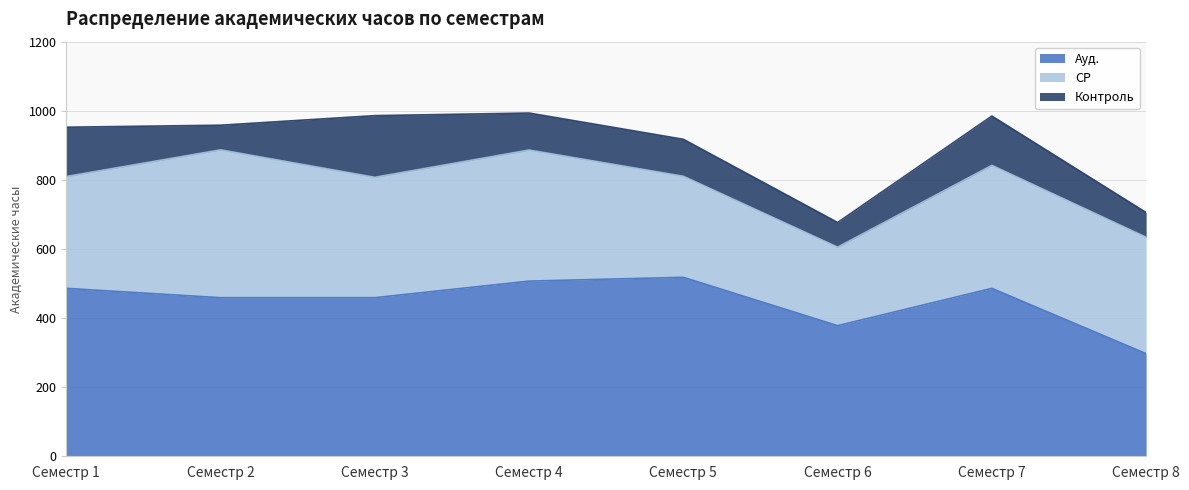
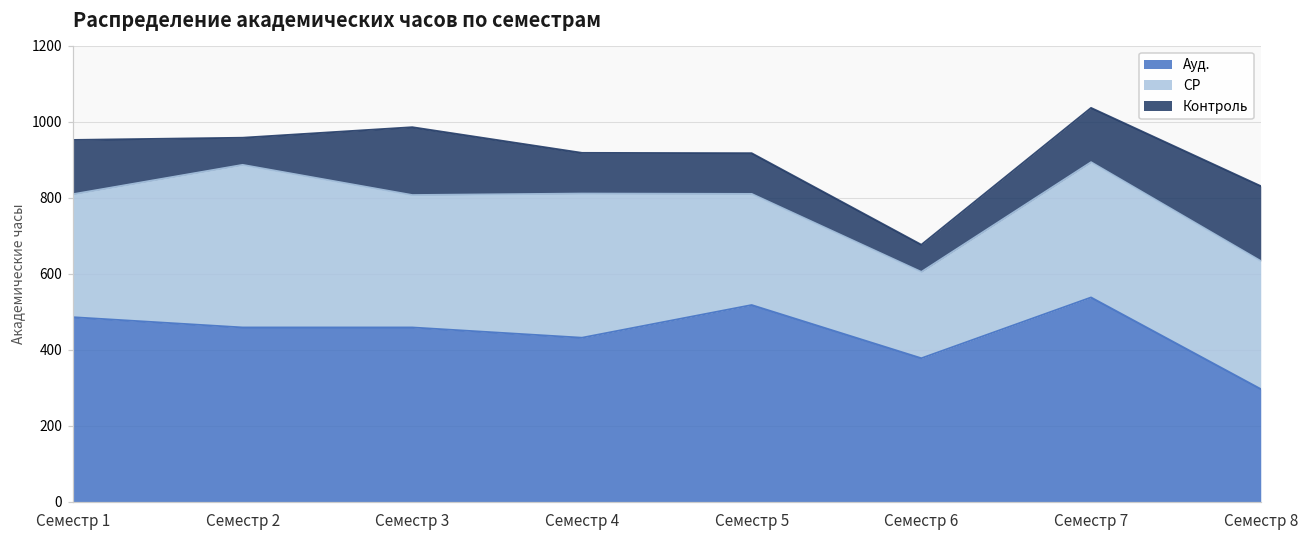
Ауд., Семестр 4: 510 -> 430
Ауд., Семестр 7: 490 -> 540
Контроль, Семестр 8: 70 -> 200
